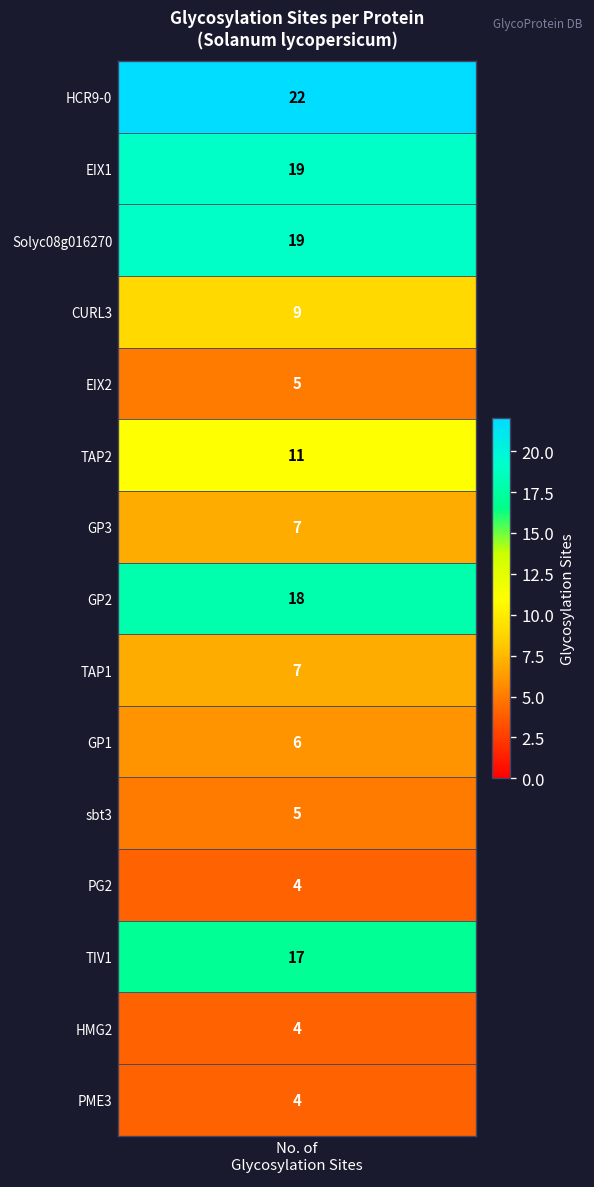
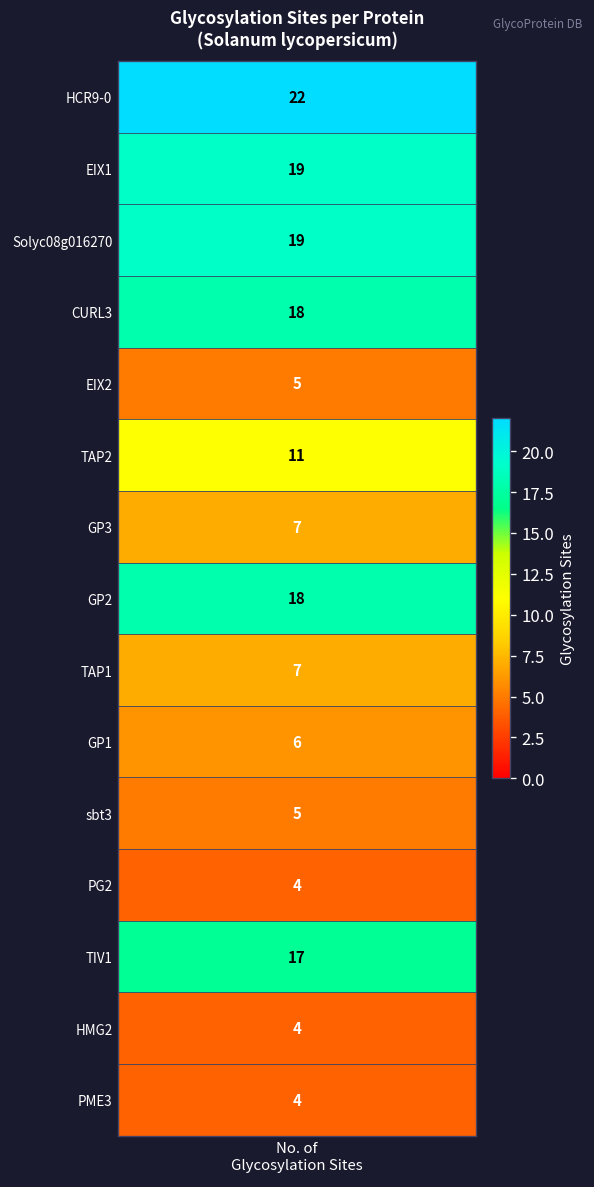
CURL3, No. of Glycosylation Sites: 9 -> 18
